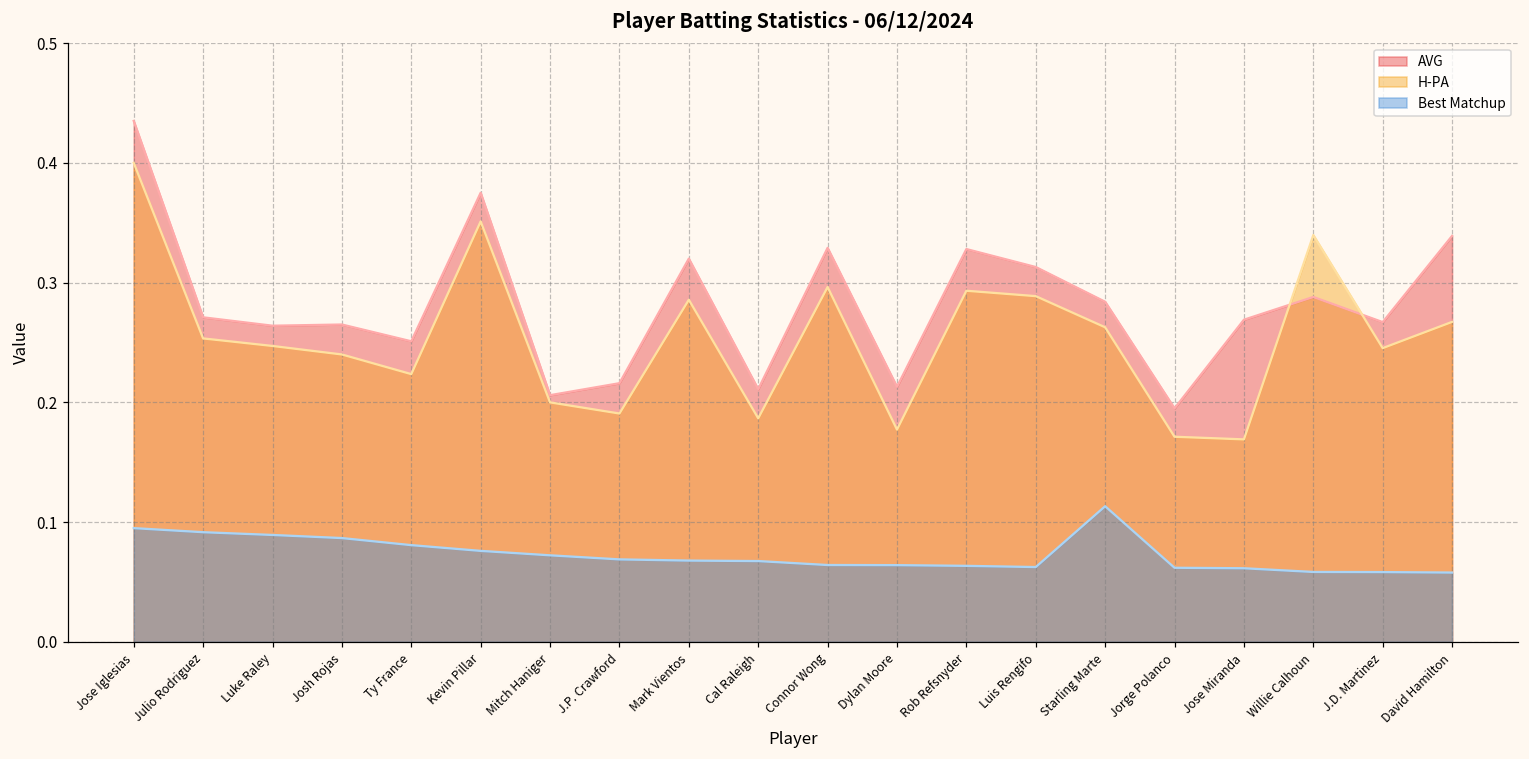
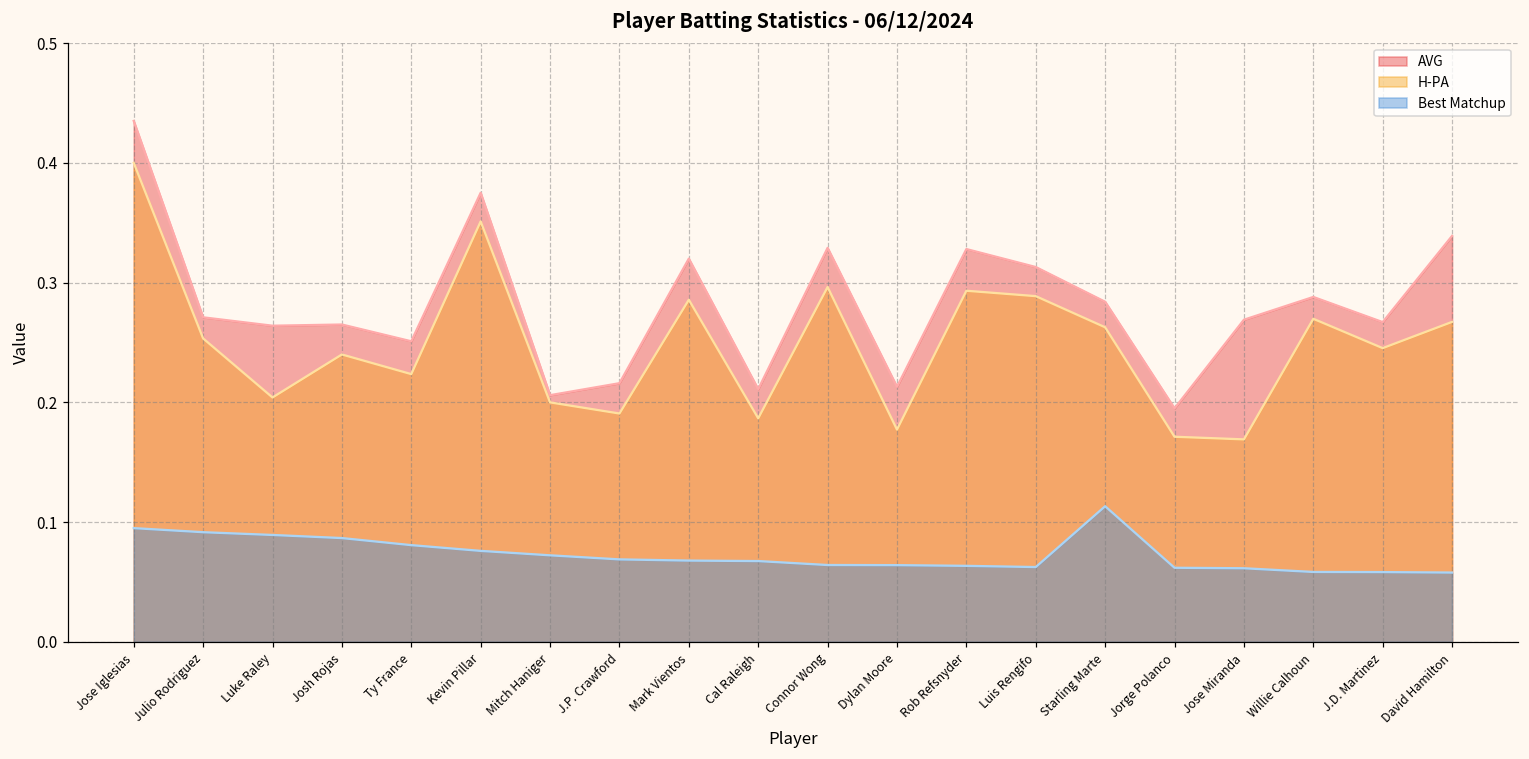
H-PA, Luke Raley: 0.247 -> 0.204
H-PA, Willie Calhoun: 0.340 -> 0.270
